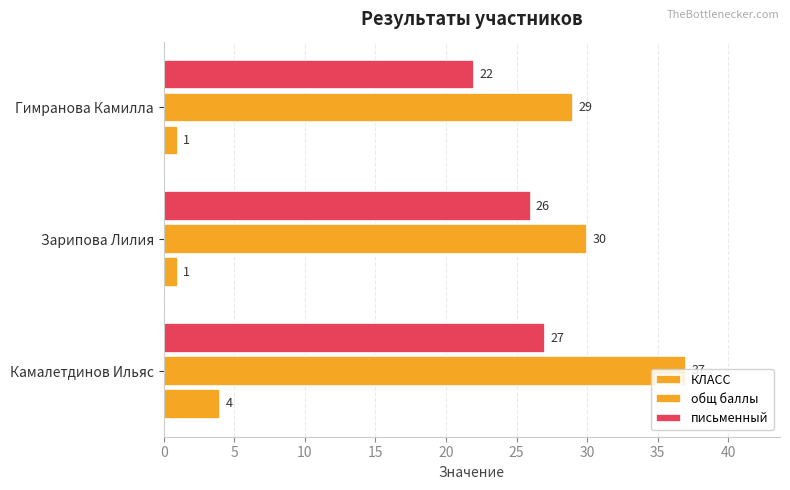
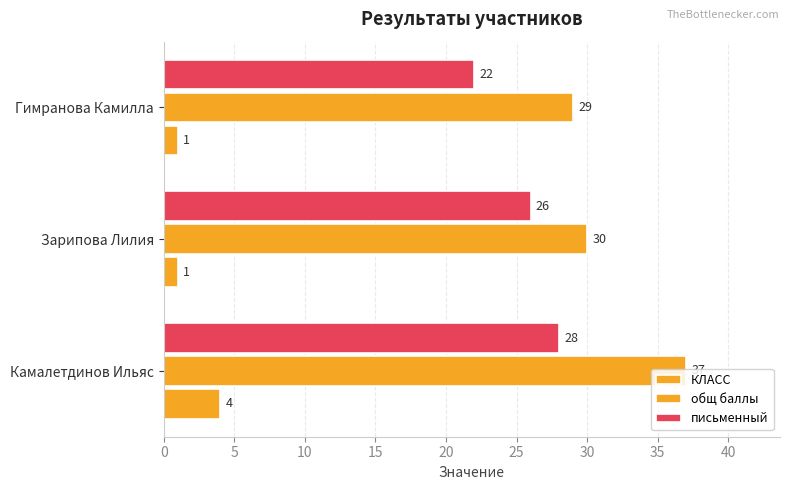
письменный, Камалетдинов Ильяс: 27 -> 28
